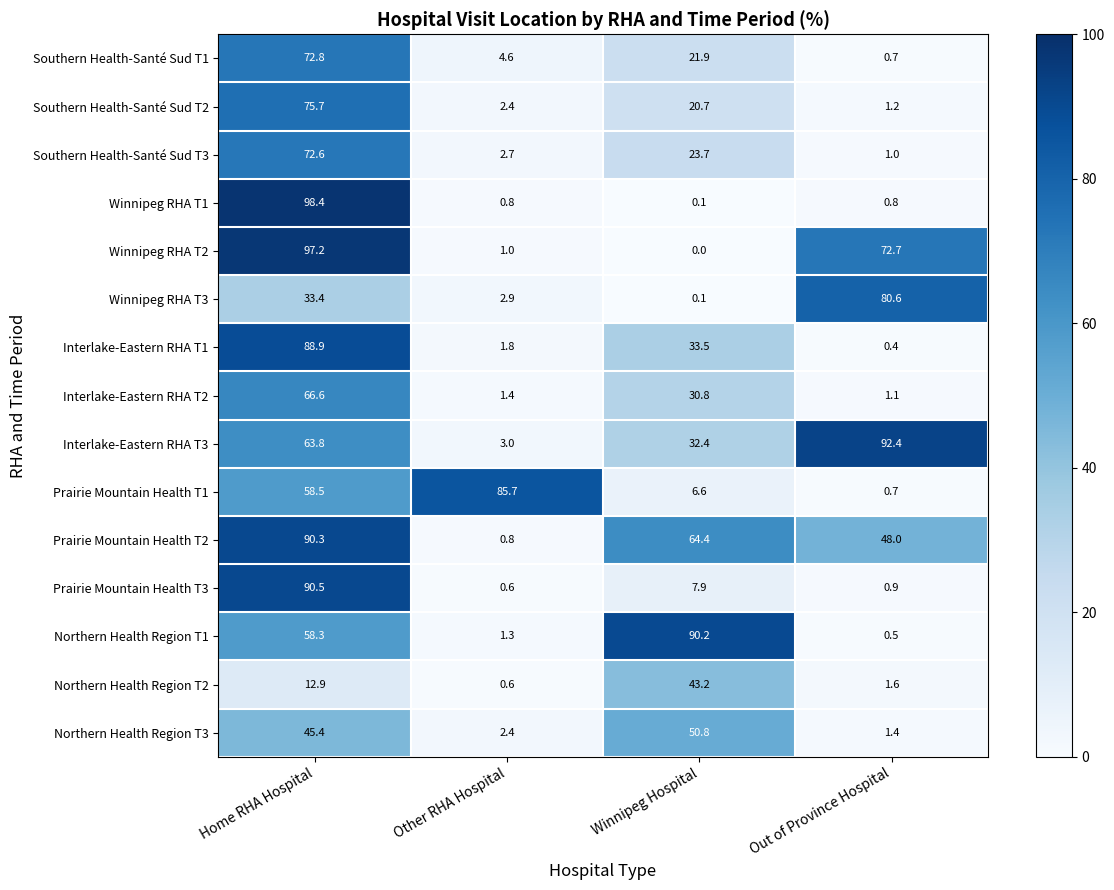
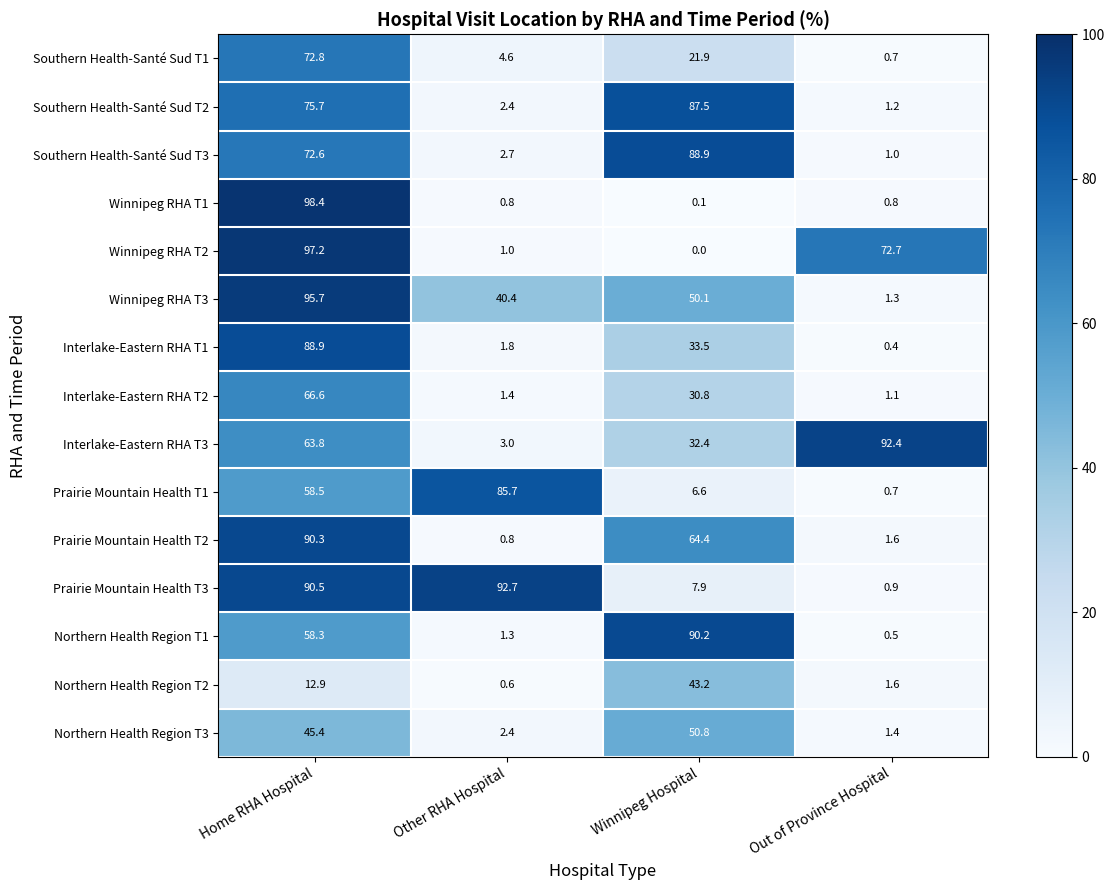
Southern Health-Santé Sud T2, Winnipeg Hospital: 20.7 -> 87.5
Southern Health-Santé Sud T3, Winnipeg Hospital: 23.7 -> 88.9
Winnipeg RHA T3, Home RHA Hospital: 33.4 -> 95.7
Winnipeg RHA T3, Other RHA Hospital: 2.9 -> 40.4
Winnipeg RHA T3, Winnipeg Hospital: 0.1 -> 50.1
Winnipeg RHA T3, Out of Province Hospital: 80.6 -> 1.3
Prairie Mountain Health T2, Out of Province Hospital: 48.0 -> 1.6
Prairie Mountain Health T3, Other RHA Hospital: 0.6 -> 92.7
